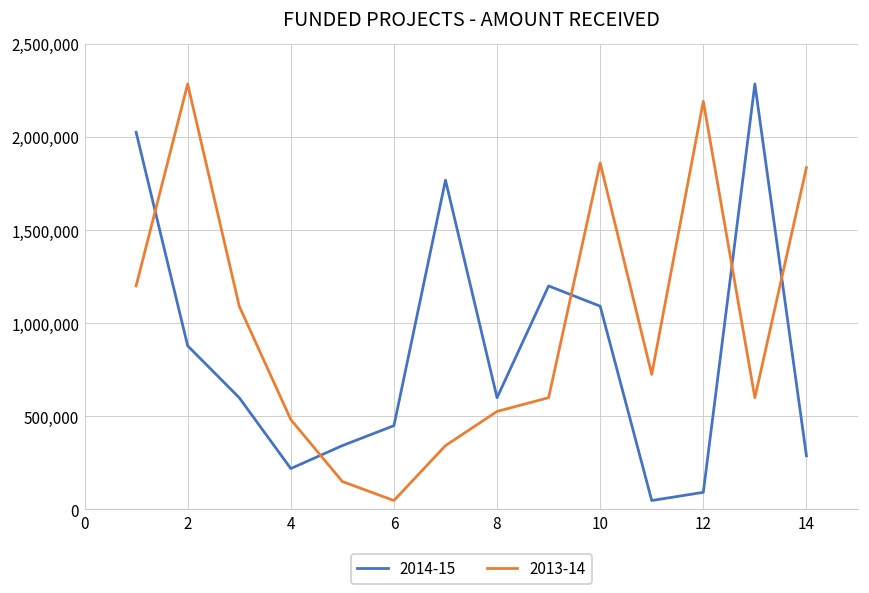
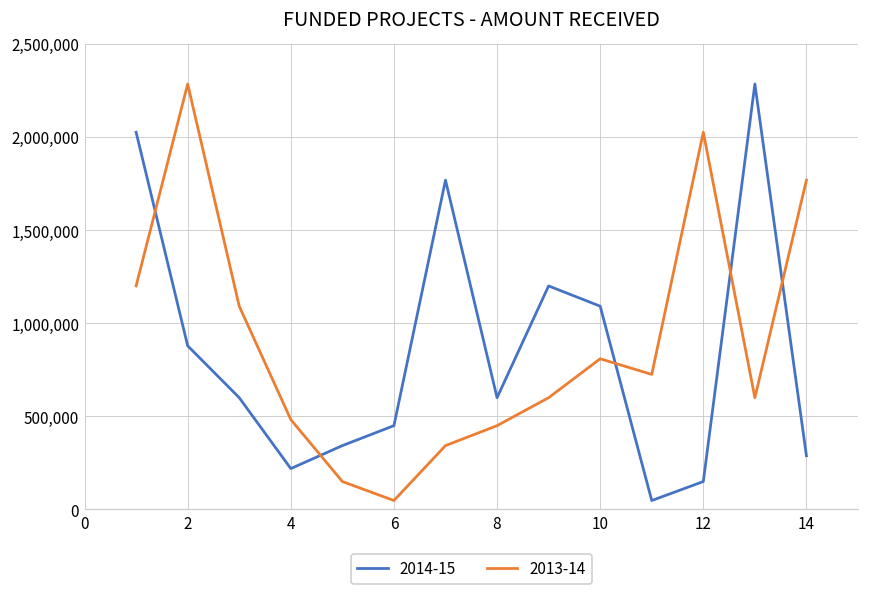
2013-14, 8: 530,000 -> 450,000
2013-14, 10: 1,860,000 -> 810,000
2014-15, 12: 90,000 -> 150,000
2013-14, 12: 2,190,000 -> 2,030,000
2013-14, 14: 1,840,000 -> 1,770,000
